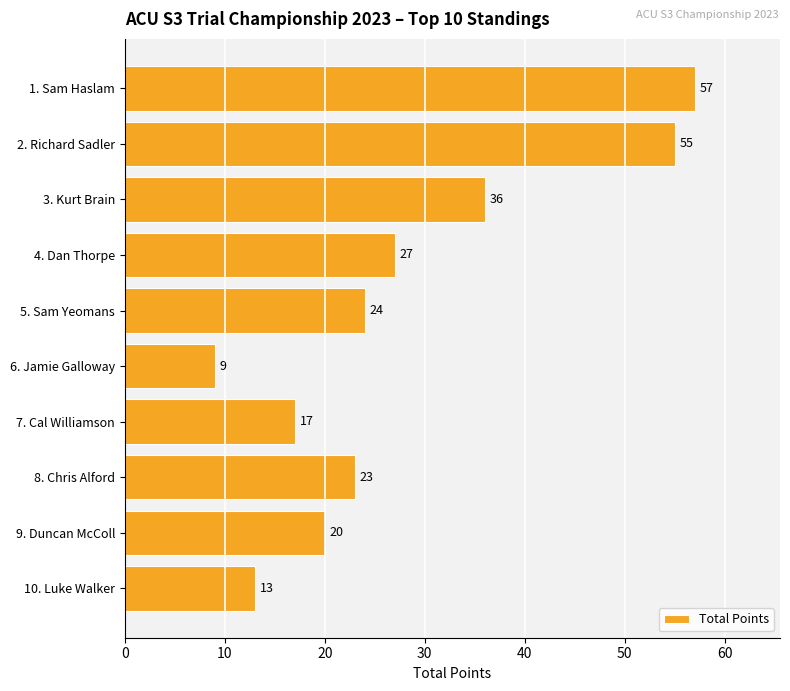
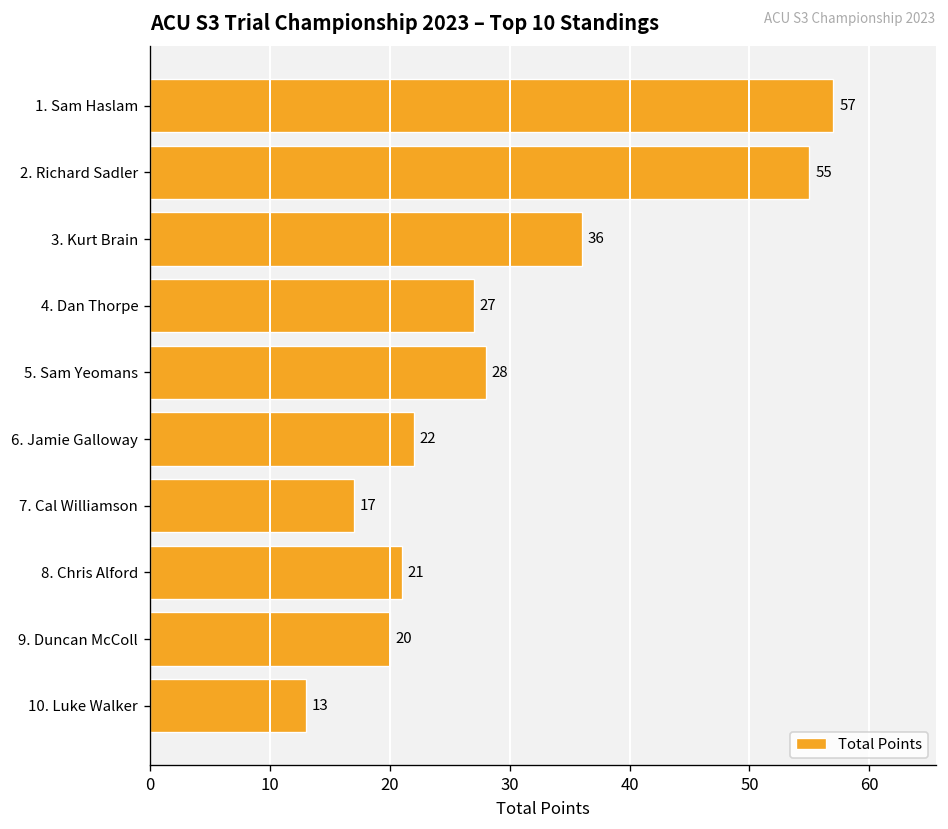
5. Sam Yeomans: 24 -> 28
6. Jamie Galloway: 9 -> 22
8. Chris Alford: 23 -> 21
